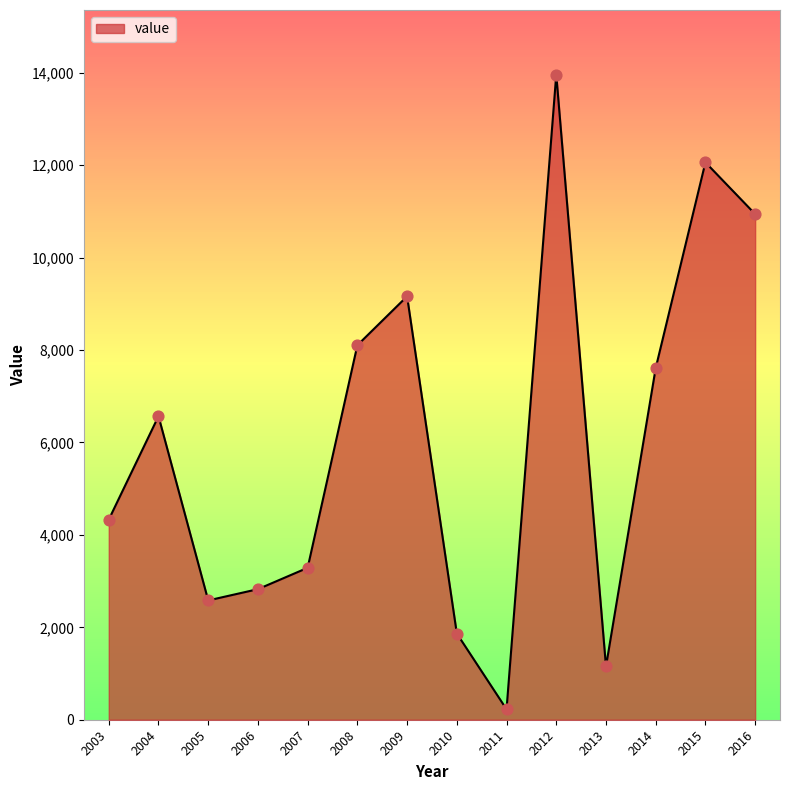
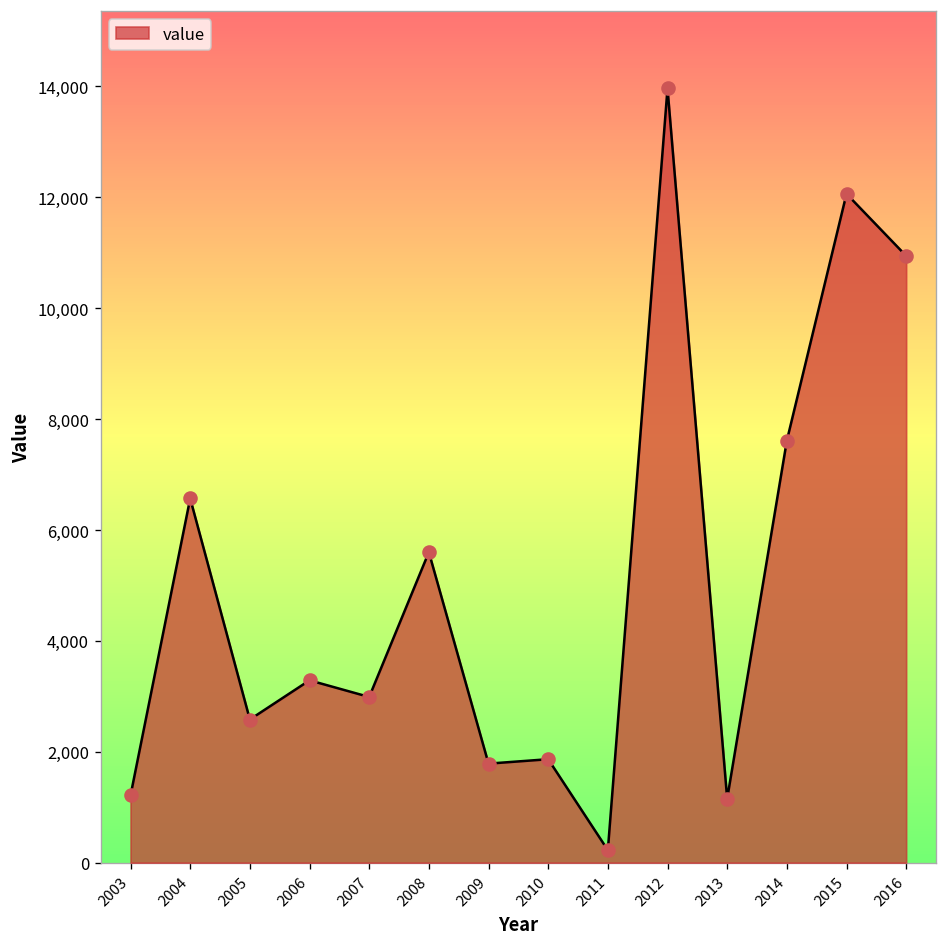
2003: 4,300 -> 1,200
2006: 2,800 -> 3,300
2007: 3,300 -> 3,000
2008: 8,100 -> 5,600
2009: 9,200 -> 1,800
